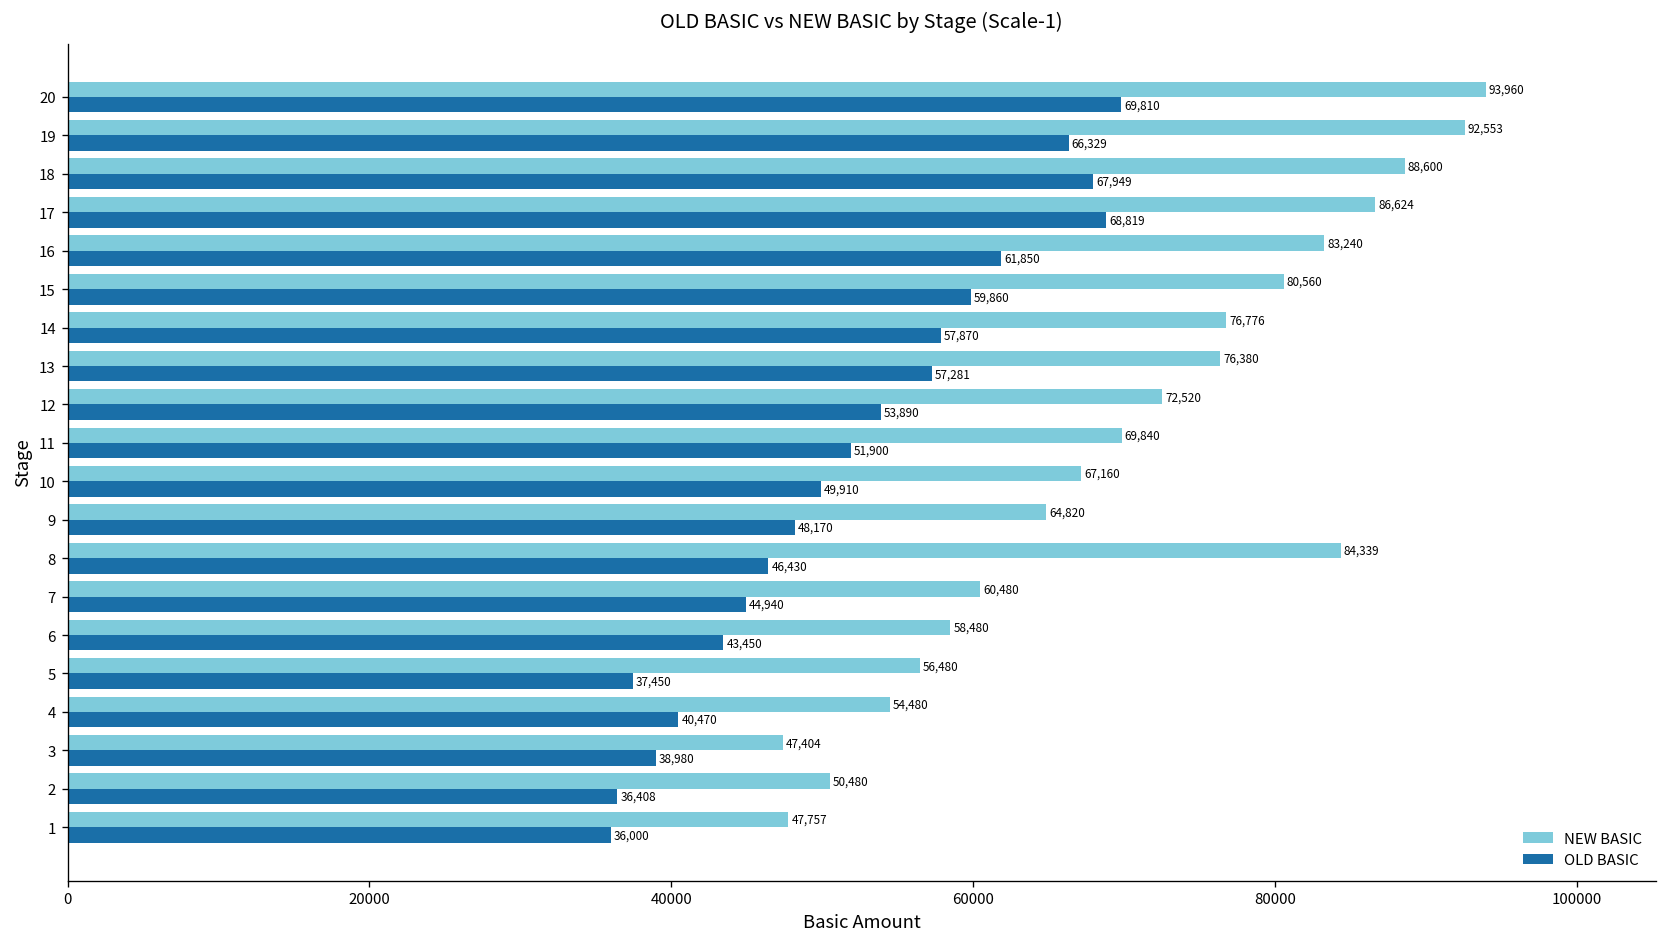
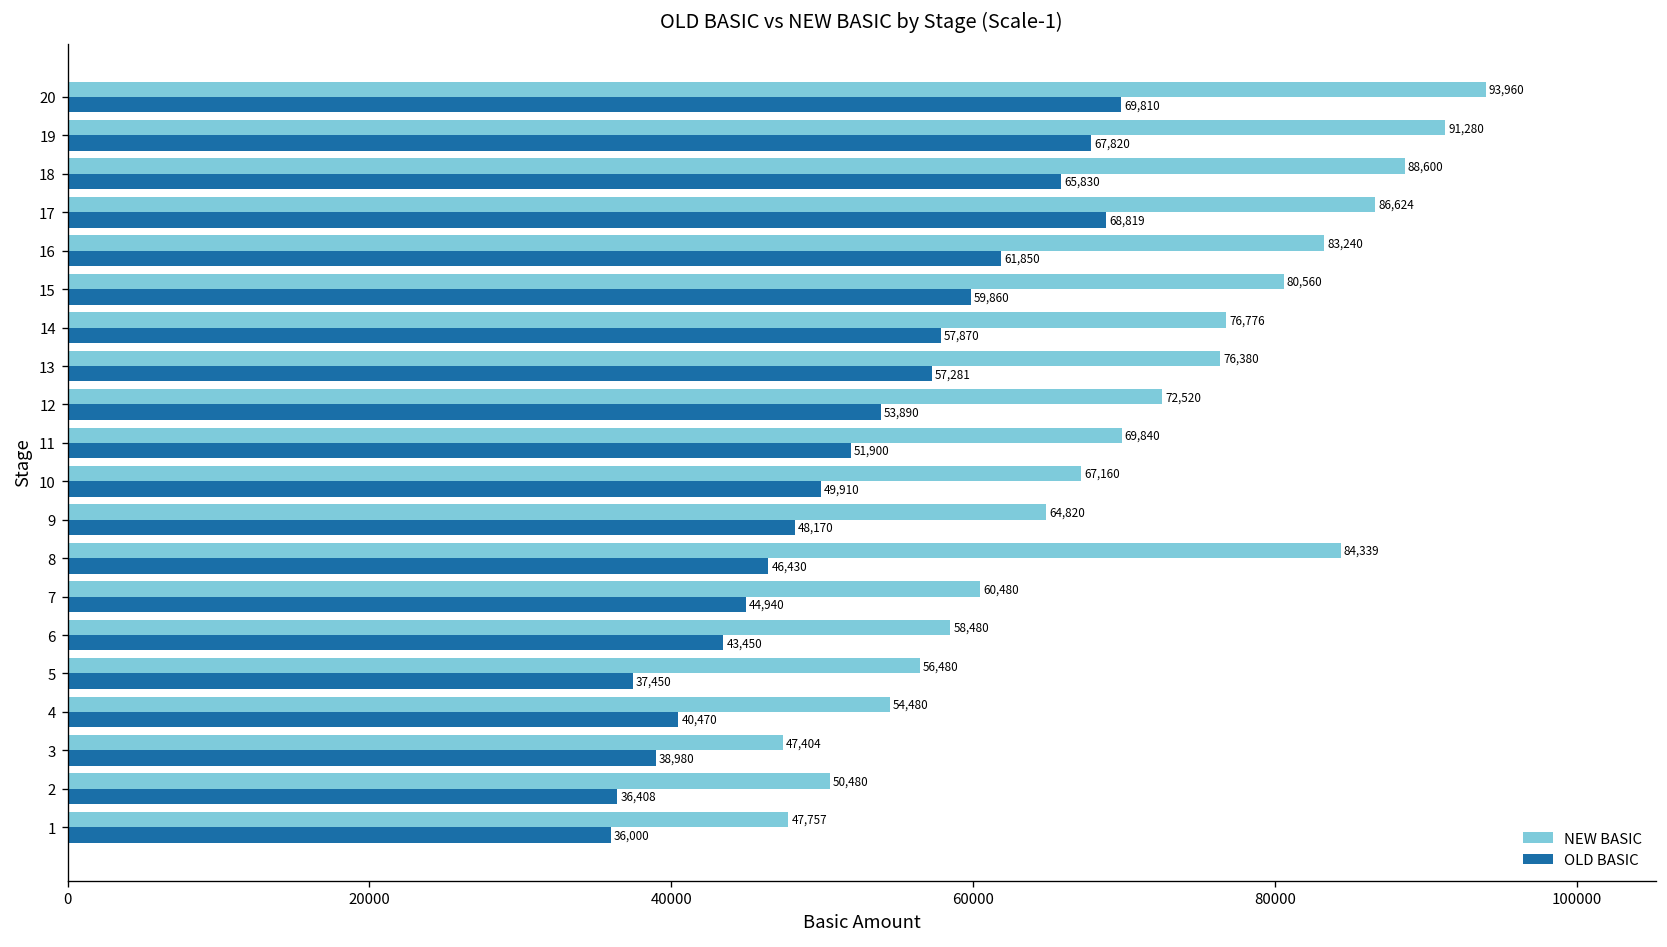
NEW BASIC, 19: 92,553 -> 91,280
OLD BASIC, 19: 66,329 -> 67,820
OLD BASIC, 18: 67,949 -> 65,830
